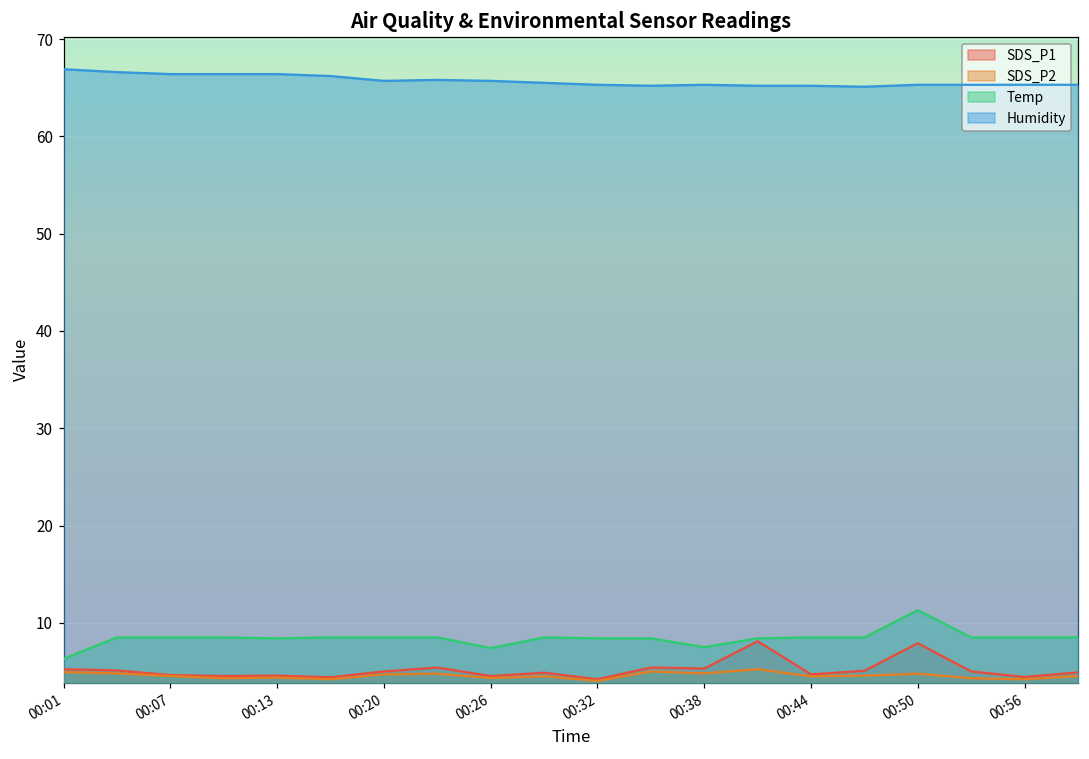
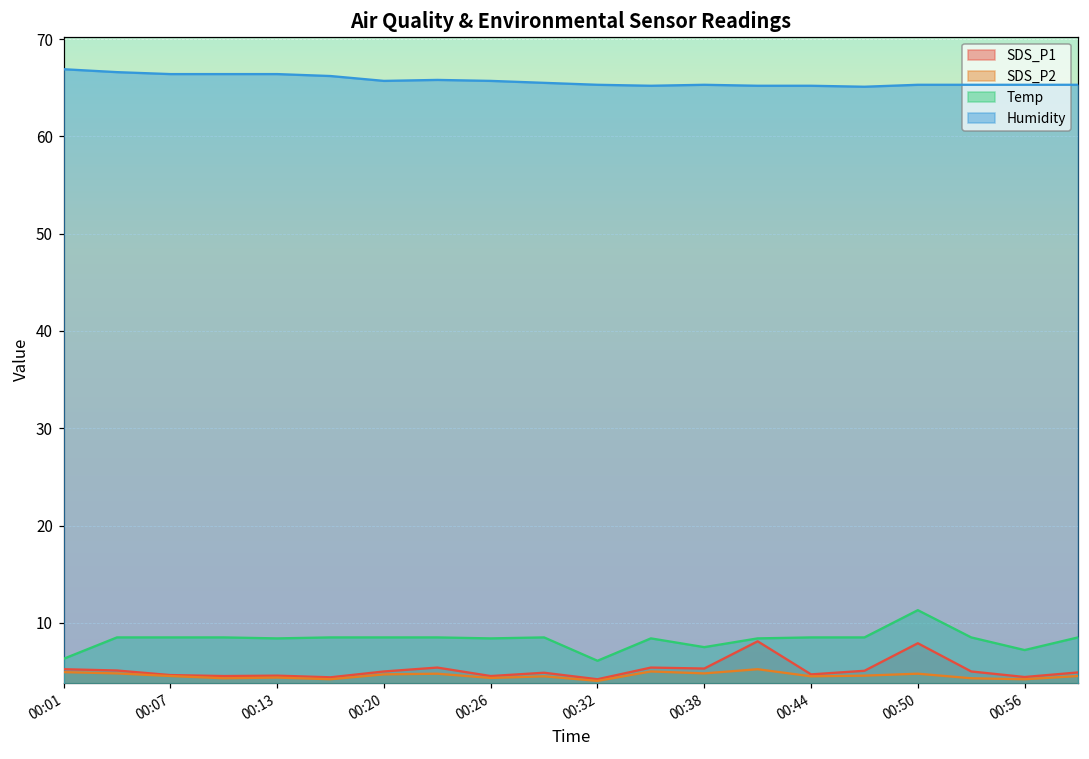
Temp, 00:26: 7 -> 8
Temp, 00:32: 8 -> 6
Temp, 00:56: 9 -> 7
